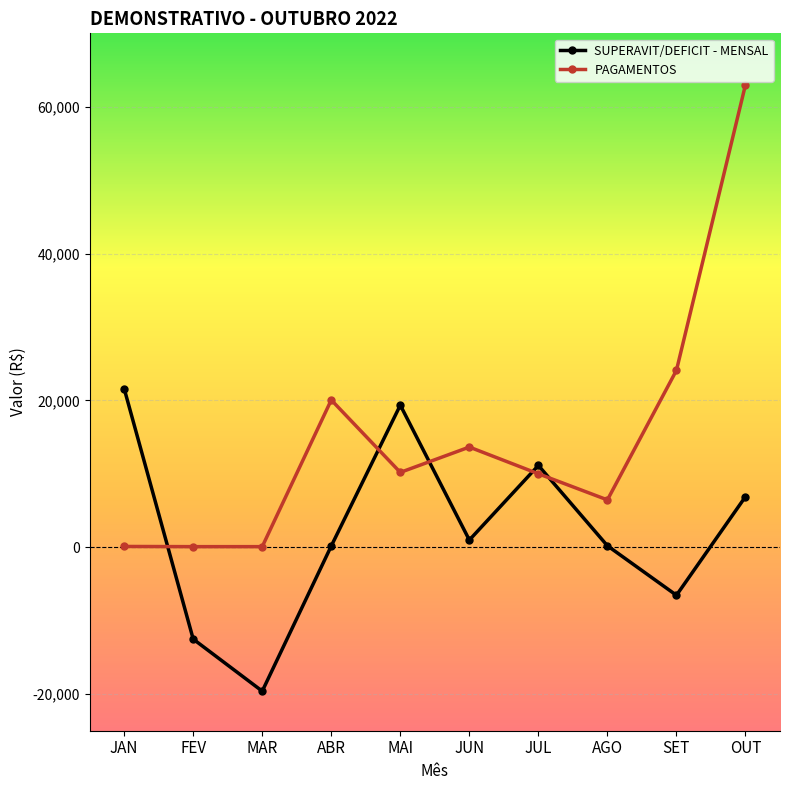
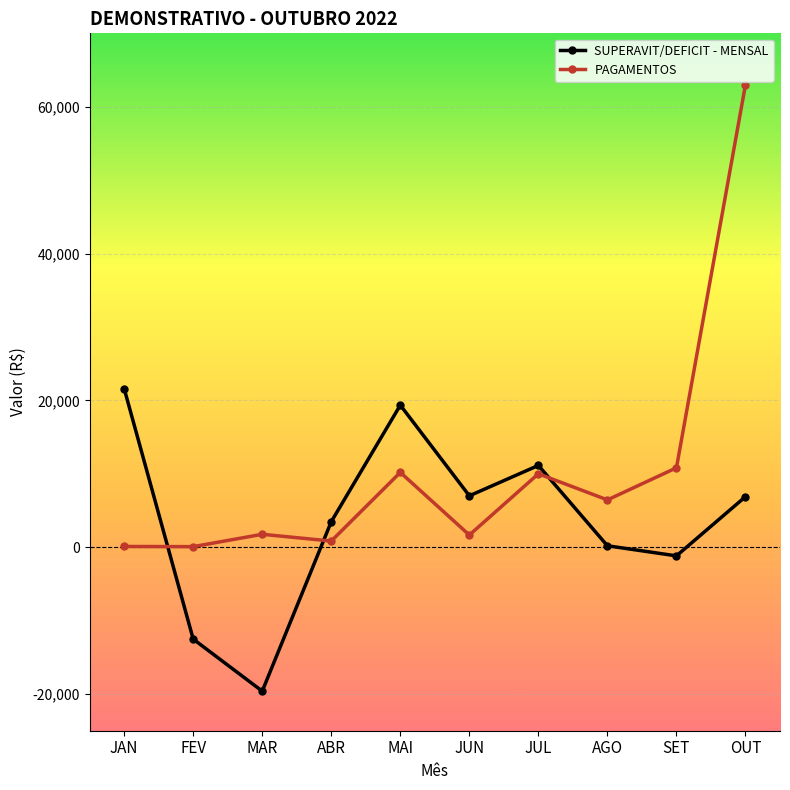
PAGAMENTOS, MAR: 0 -> 2,000
SUPERAVIT/DEFICIT - MENSAL, ABR: 0 -> 3,000
PAGAMENTOS, ABR: 20,000 -> 1,000
SUPERAVIT/DEFICIT - MENSAL, JUN: 1,000 -> 7,000
PAGAMENTOS, JUN: 14,000 -> 2,000
SUPERAVIT/DEFICIT - MENSAL, SET: -7,000 -> -1,000
PAGAMENTOS, SET: 24,000 -> 11,000
